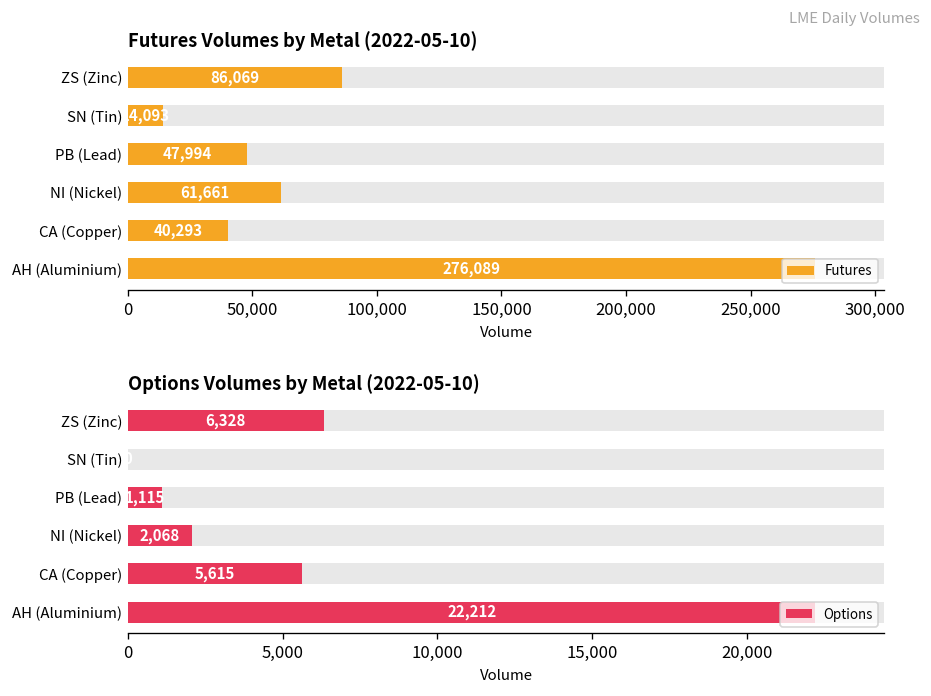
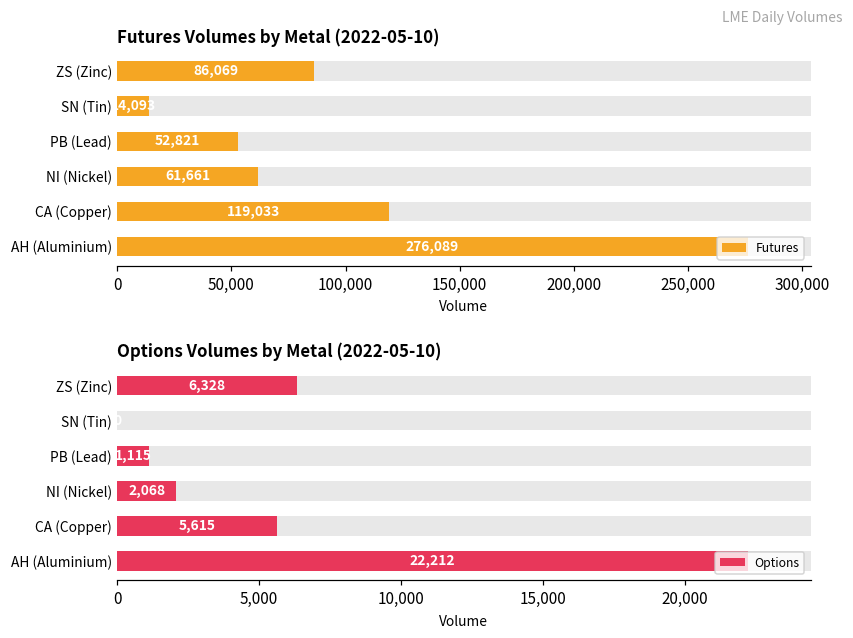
Futures Volumes by Metal (2022-05-10), Futures, PB (Lead): 47,994 -> 52,821
Futures Volumes by Metal (2022-05-10), Futures, CA (Copper): 40,293 -> 119,033
